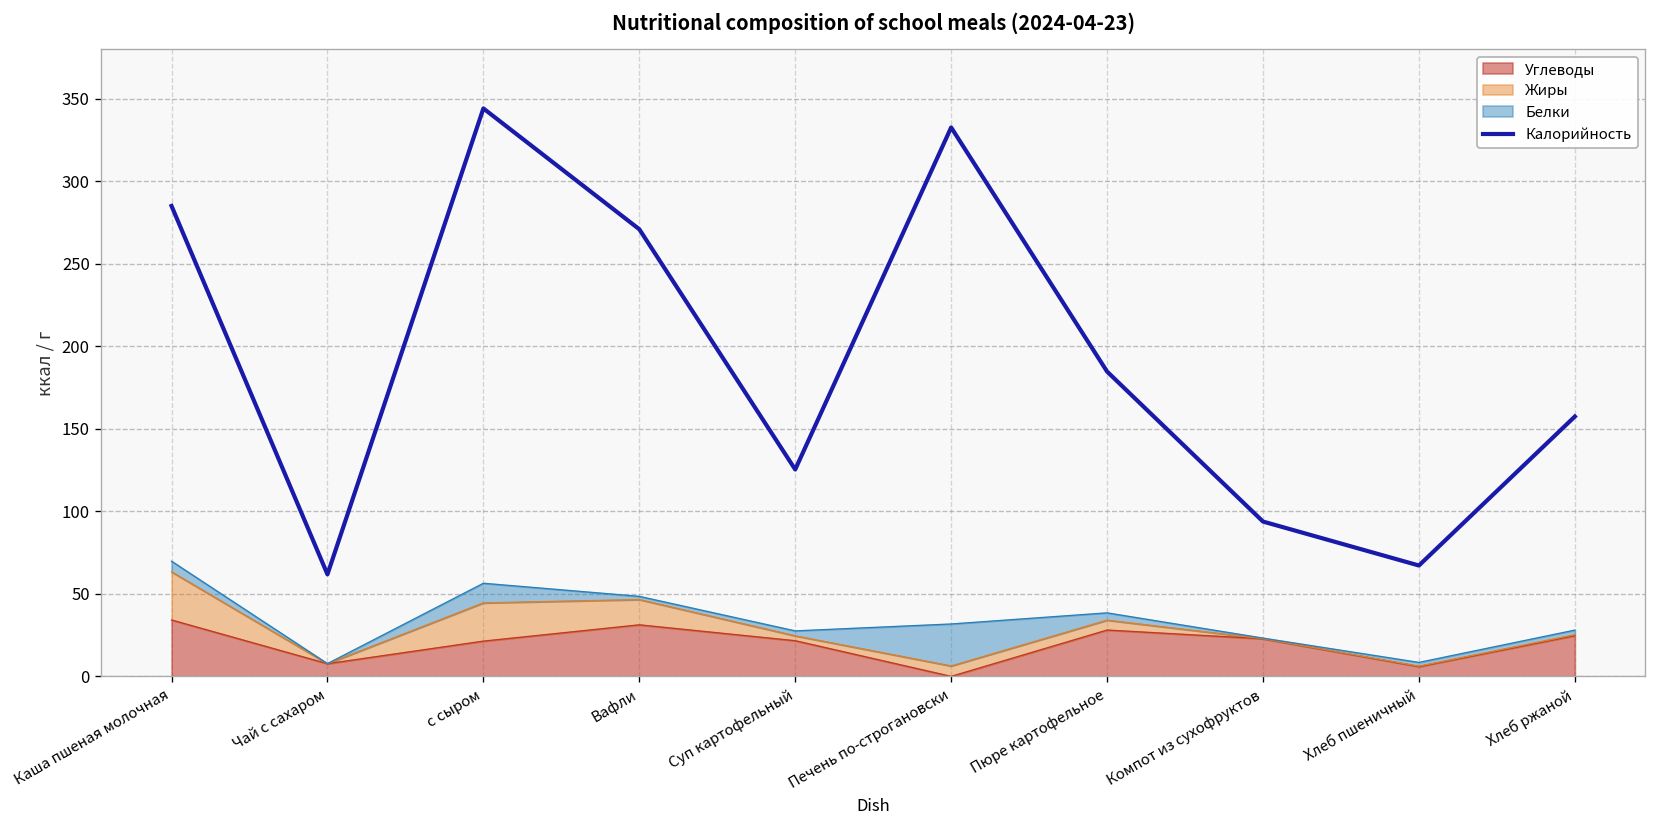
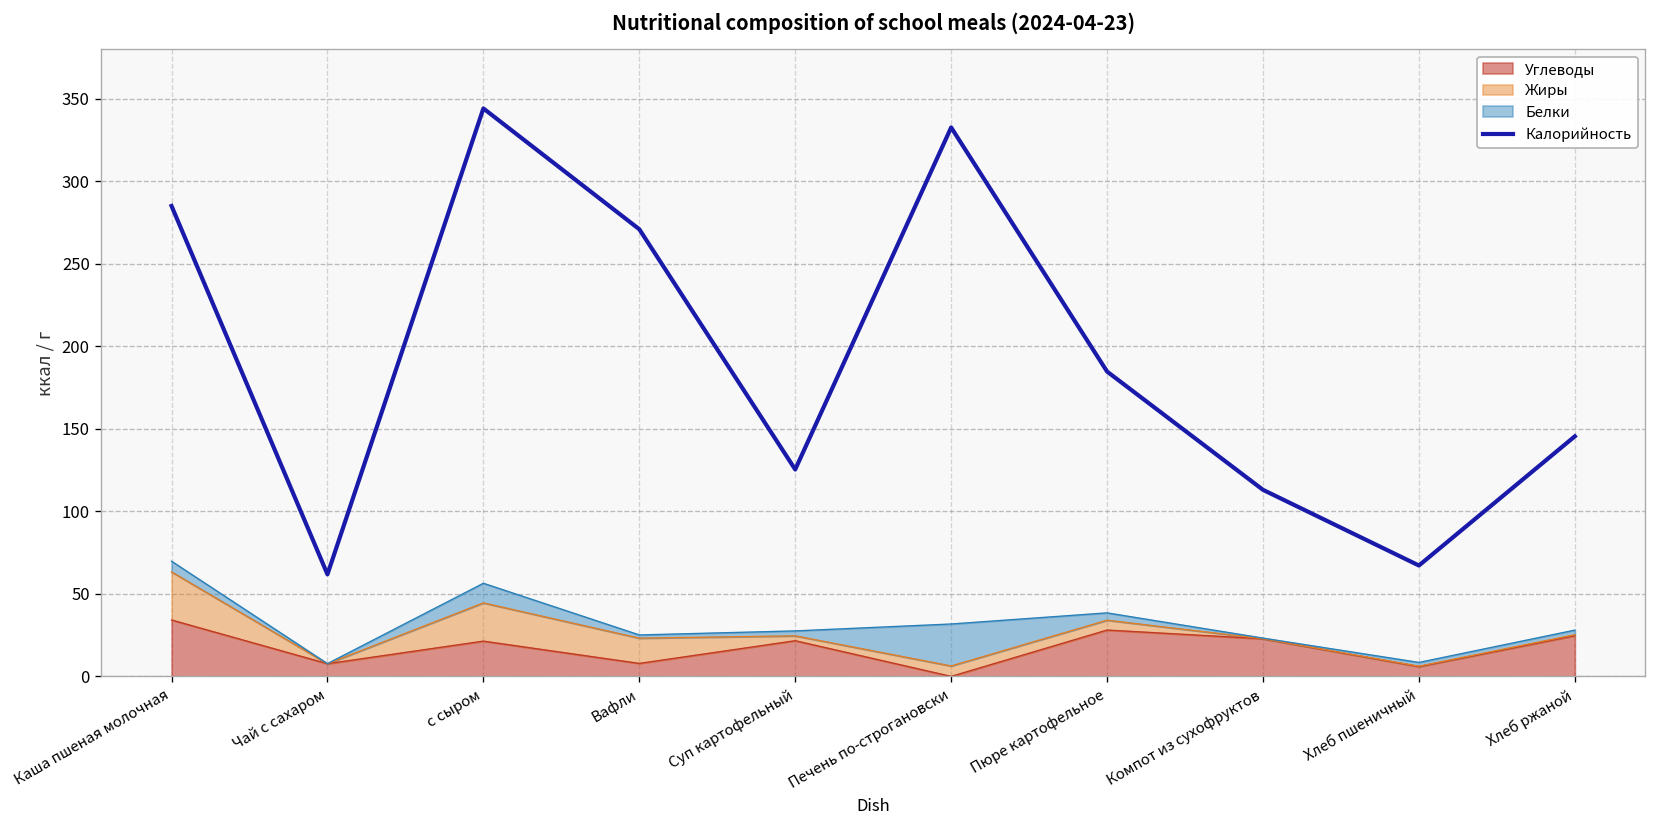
Углеводы, Вафли: 31 -> 8
Калорийность, Компот из сухофруктов: 94 -> 113
Калорийность, Хлеб ржаной: 158 -> 146
